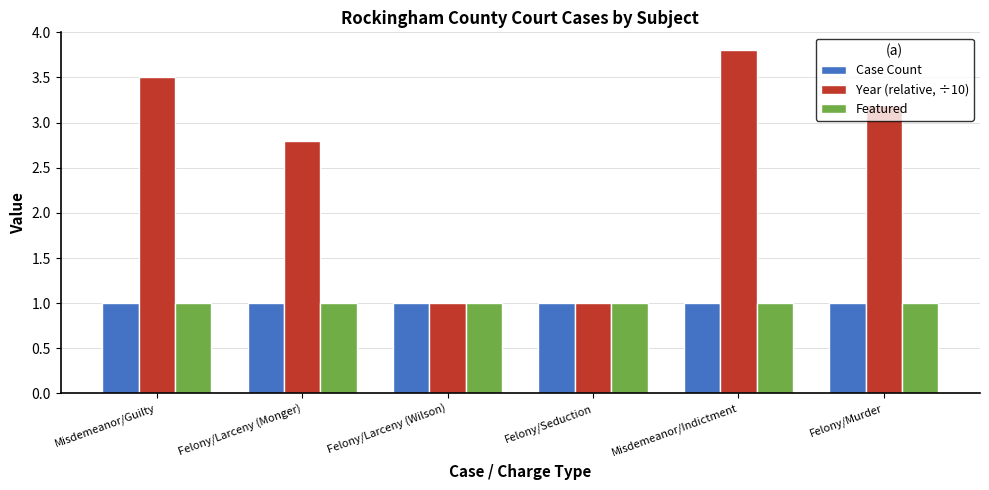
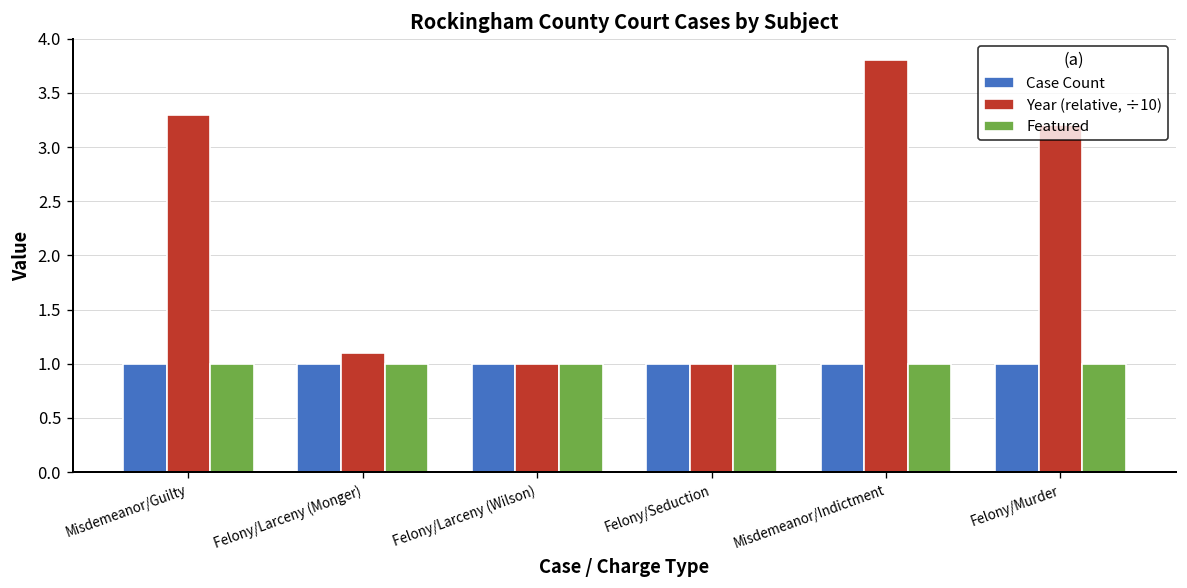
Year (relative, ÷10), Misdemeanor/Guilty: 3.5 -> 3.3
Year (relative, ÷10), Felony/Larceny (Monger): 2.8 -> 1.1
